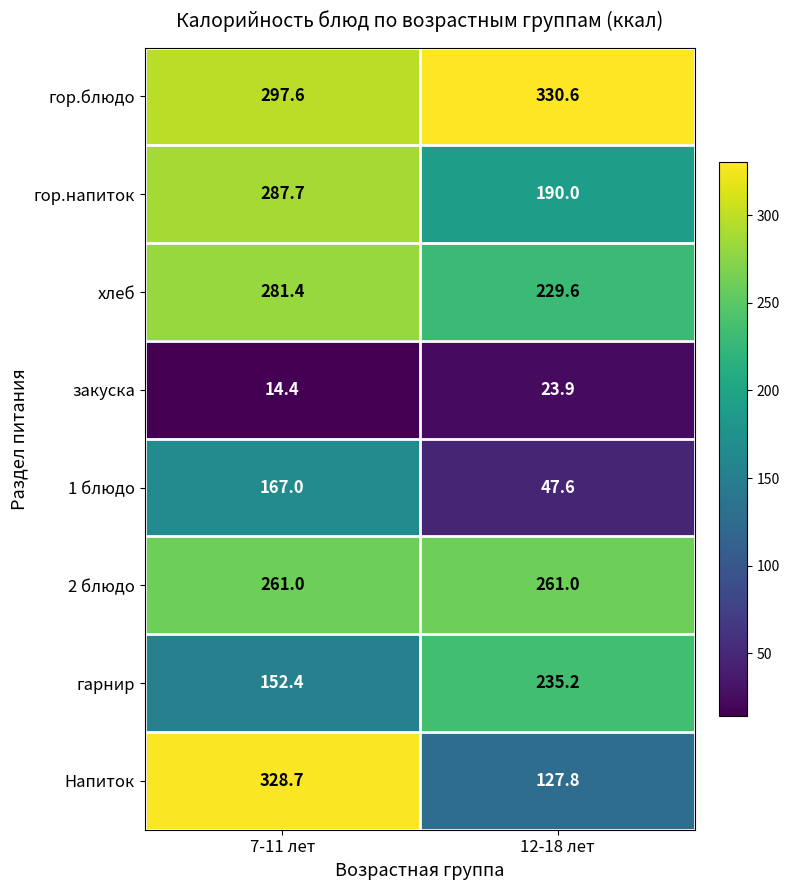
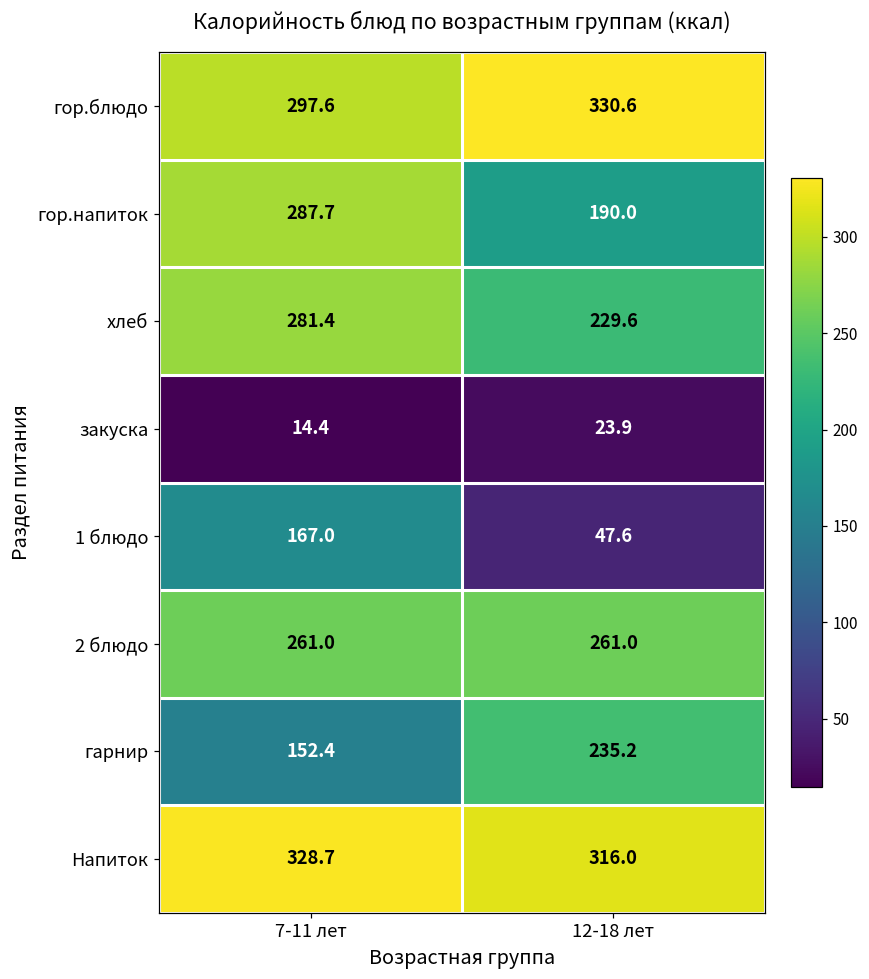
Напиток, 12-18 лет: 127.8 -> 316.0
